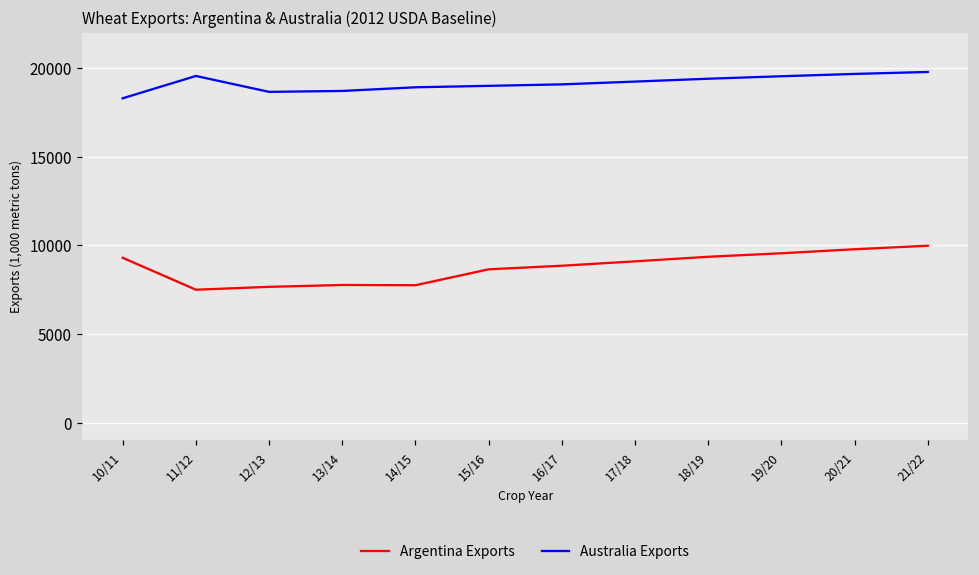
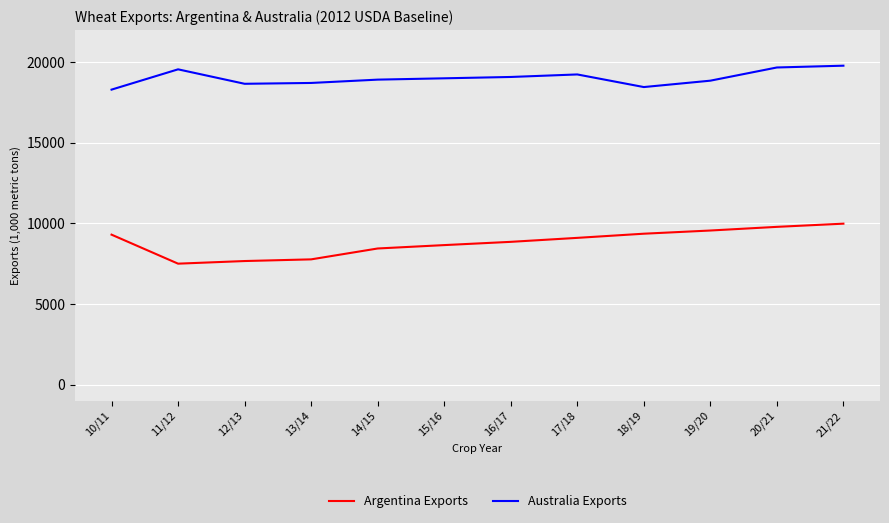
Argentina Exports, 14/15: 7800 -> 8400
Australia Exports, 18/19: 19400 -> 18500
Australia Exports, 19/20: 19500 -> 18900
